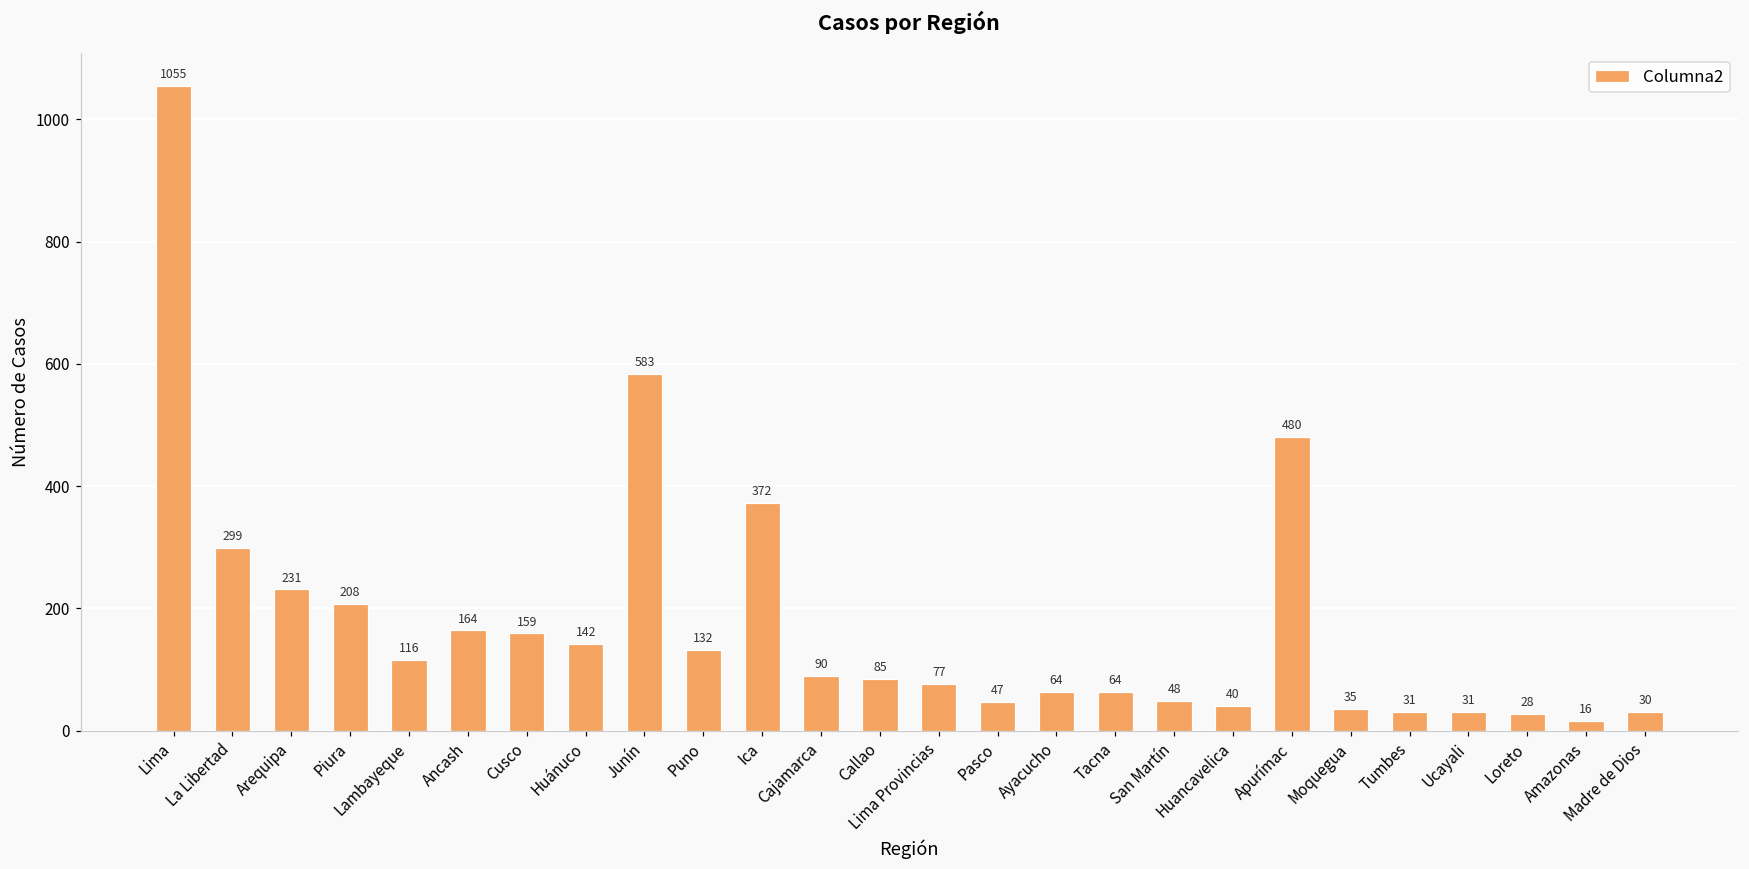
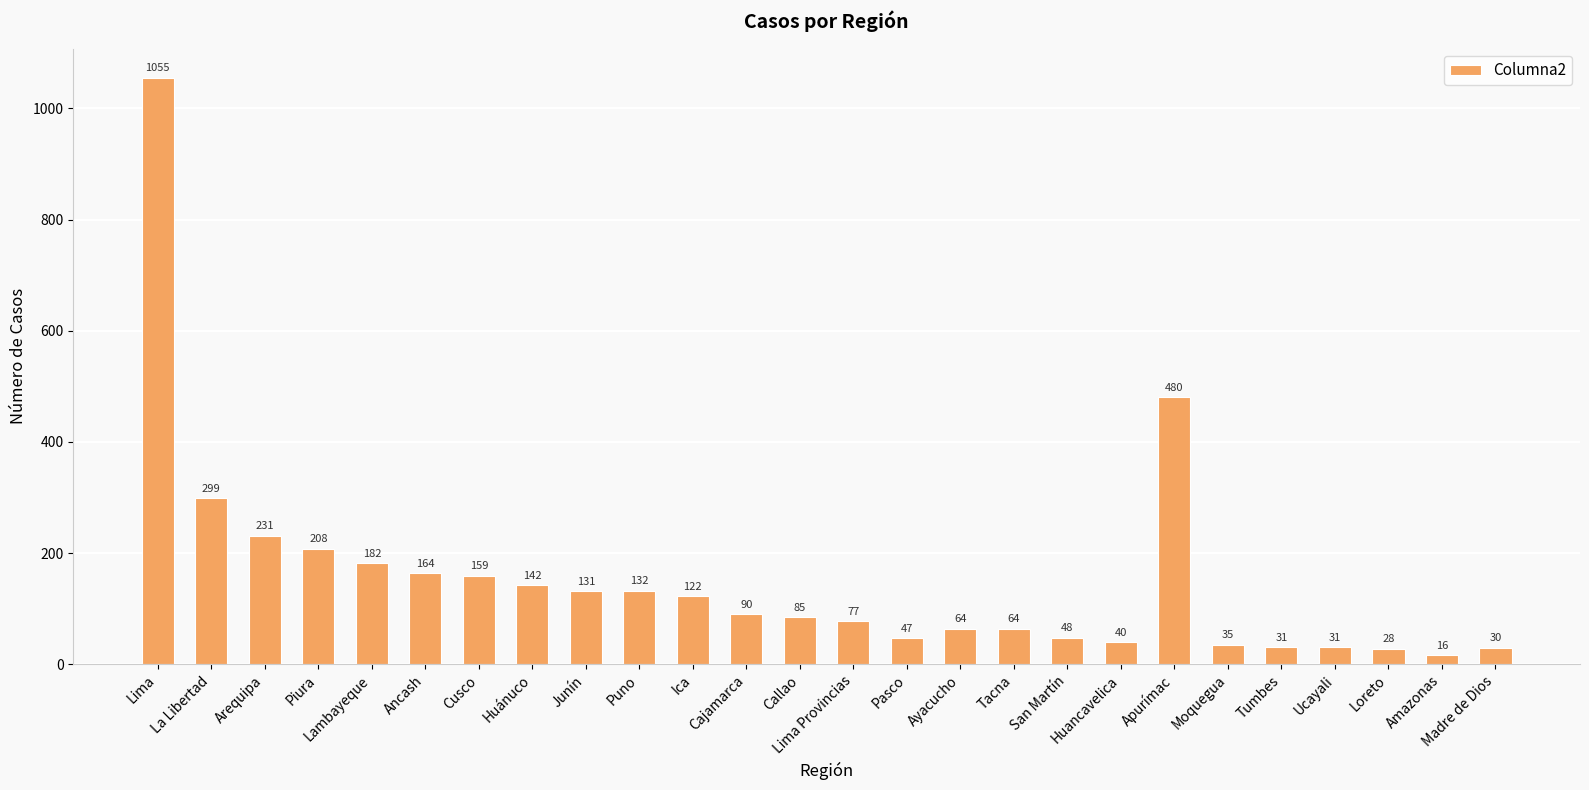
Lambayeque: 116 -> 182
Junín: 583 -> 131
Ica: 372 -> 122
